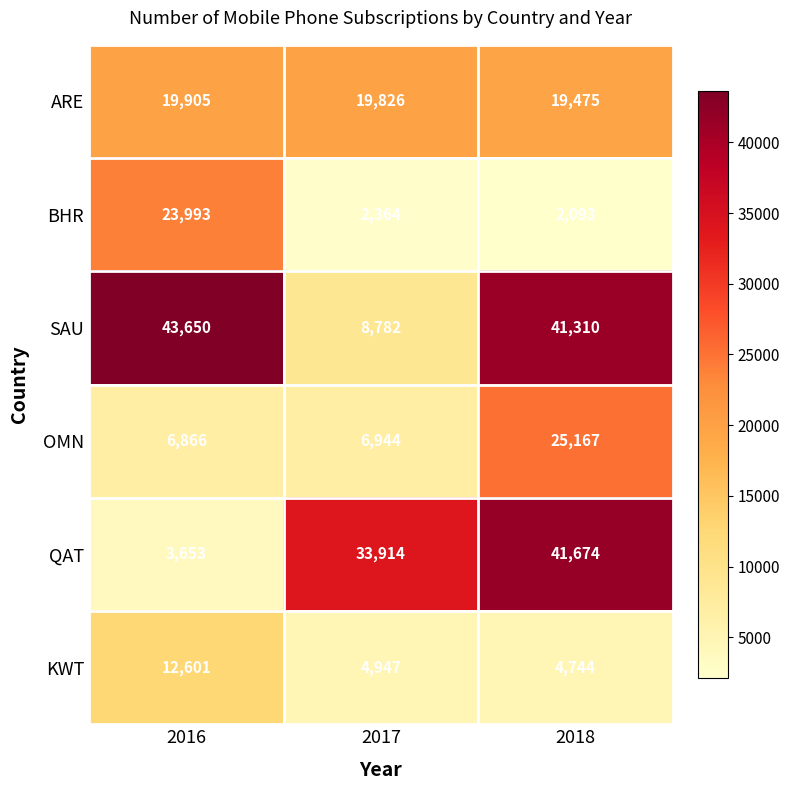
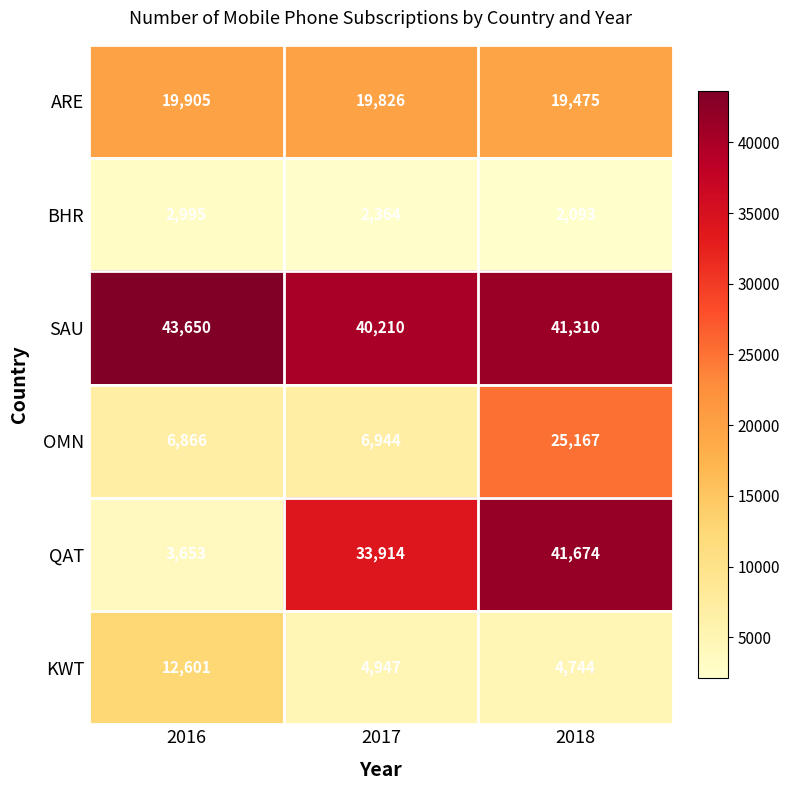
BHR, 2016: 23,993 -> 2,995
SAU, 2017: 8,782 -> 40,210
